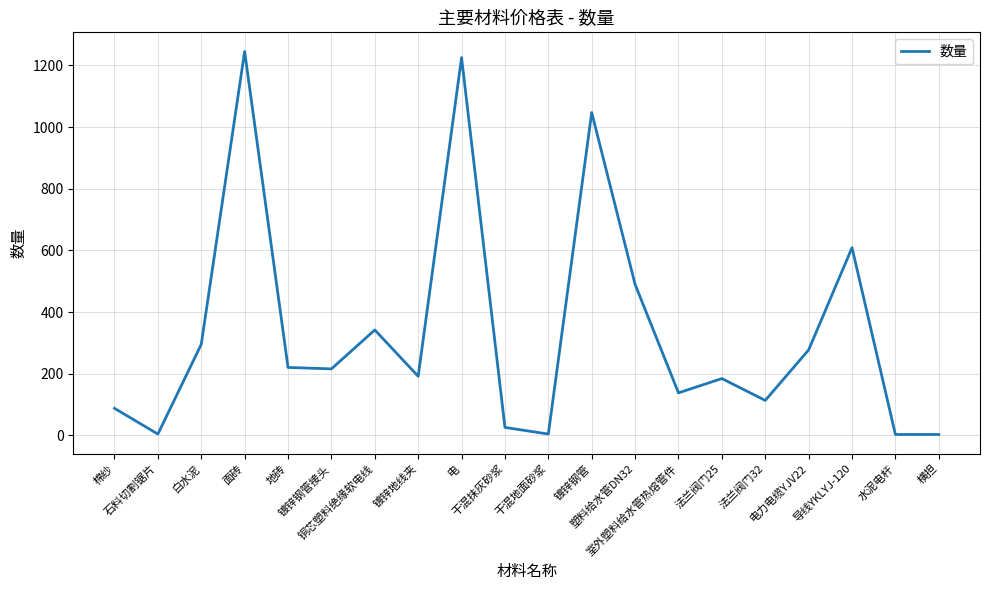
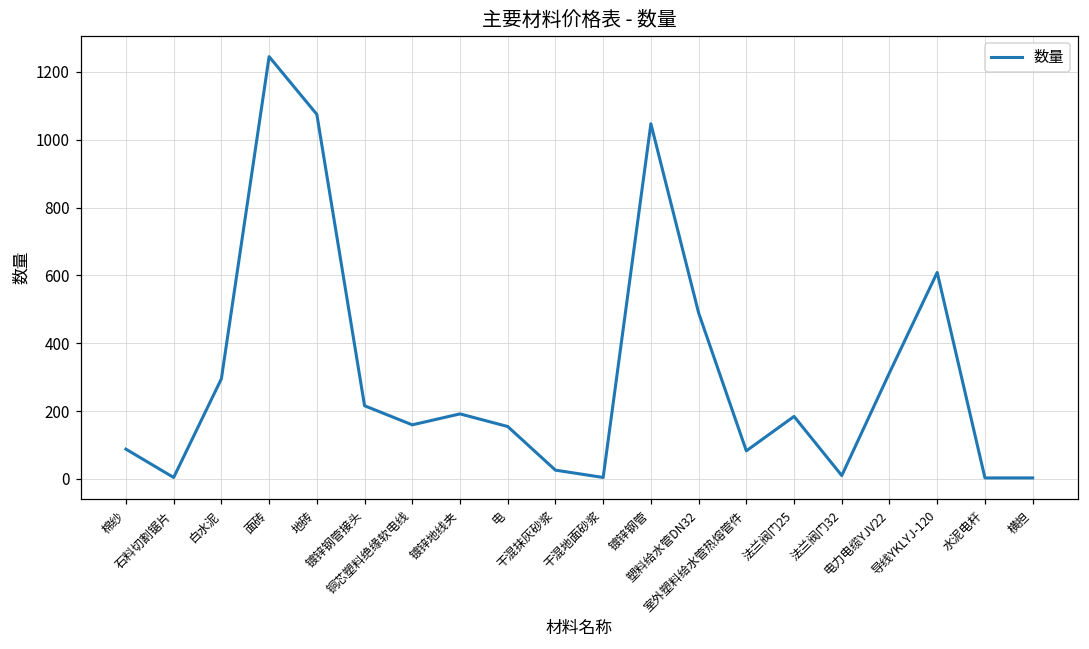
地砖: 220 -> 1070
铜芯塑料绝缘软电线: 340 -> 160
电: 1230 -> 150
室外塑料给水管热熔管件: 140 -> 80
法兰阀门32: 110 -> 10
电力电缆YJV22: 280 -> 310
